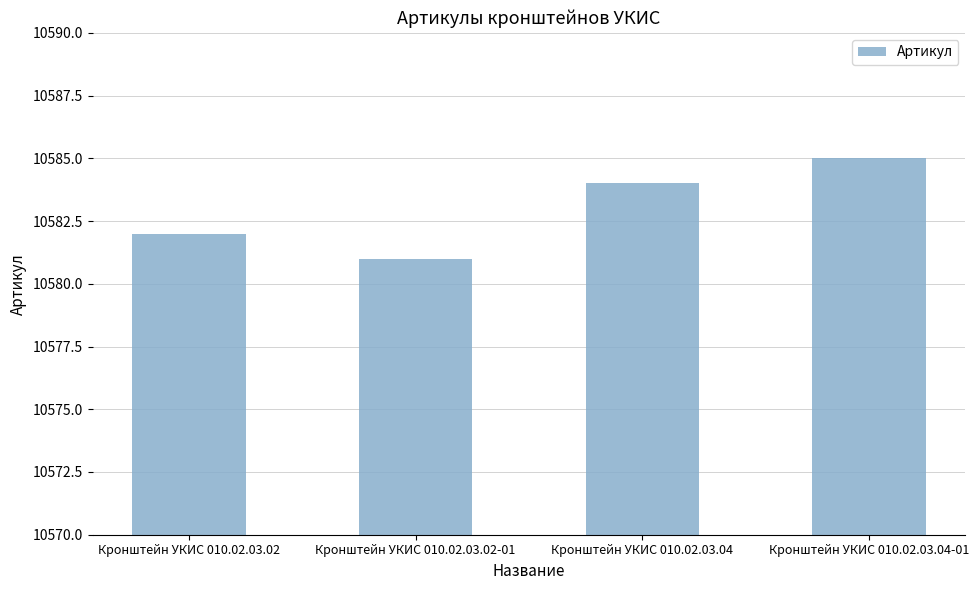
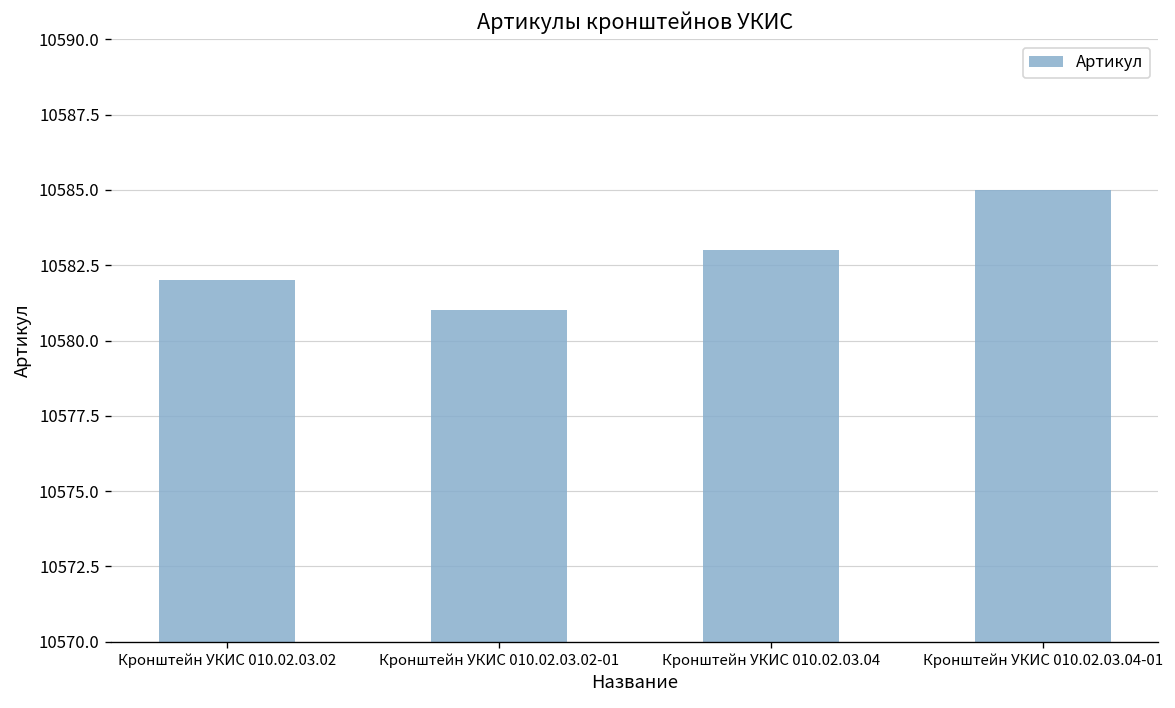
Кронштейн УКИС 010.02.03.04: 10584 -> 10583
